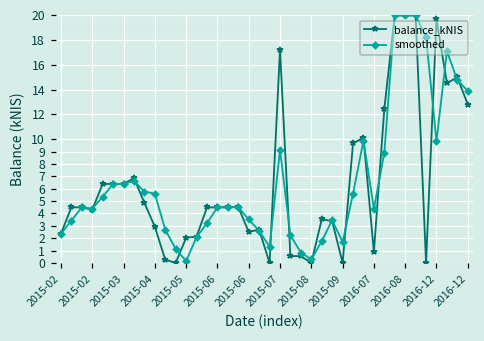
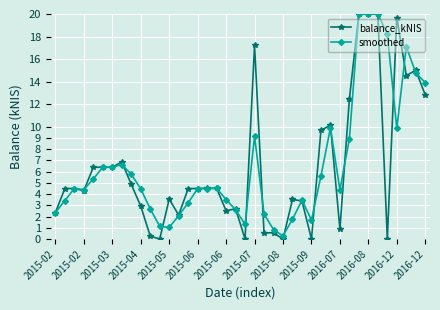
smoothed, 2015-04: 5.6 -> 4.5
balance_kNIS, 2015-05: 2.0 -> 3.5
smoothed, 2015-05: 0.2 -> 1.0
